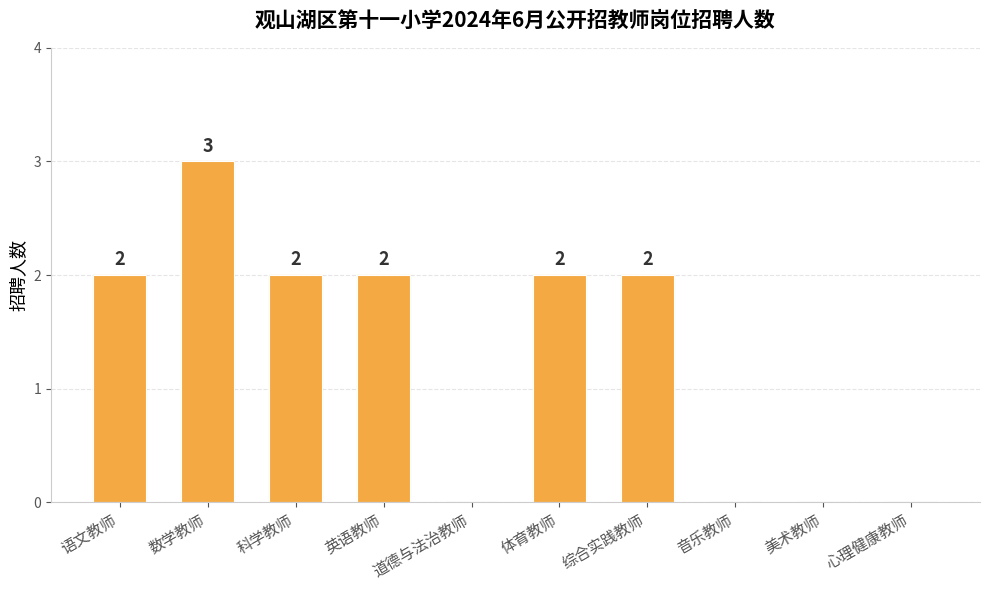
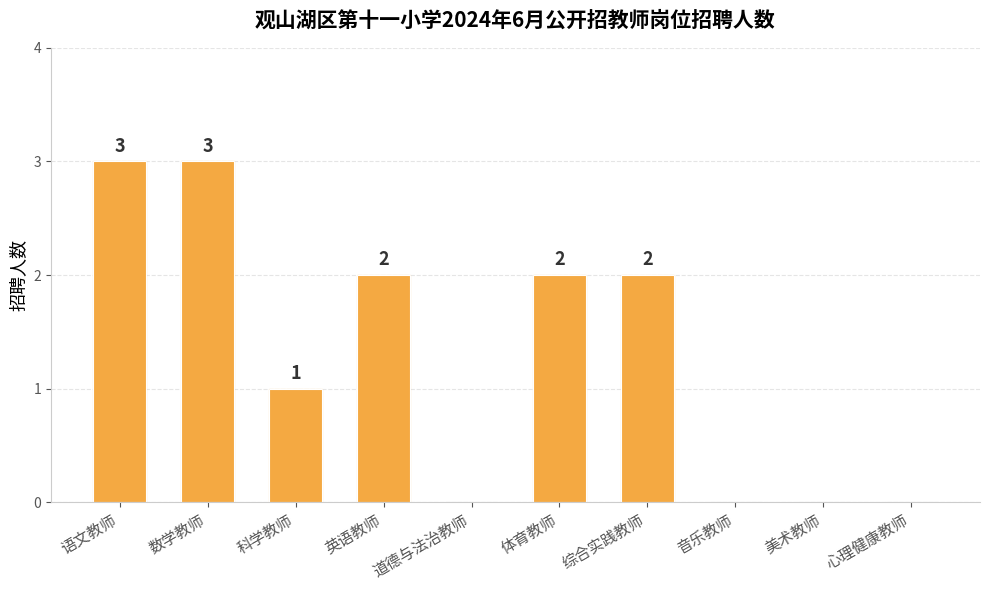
语文教师: 2 -> 3
科学教师: 2 -> 1
